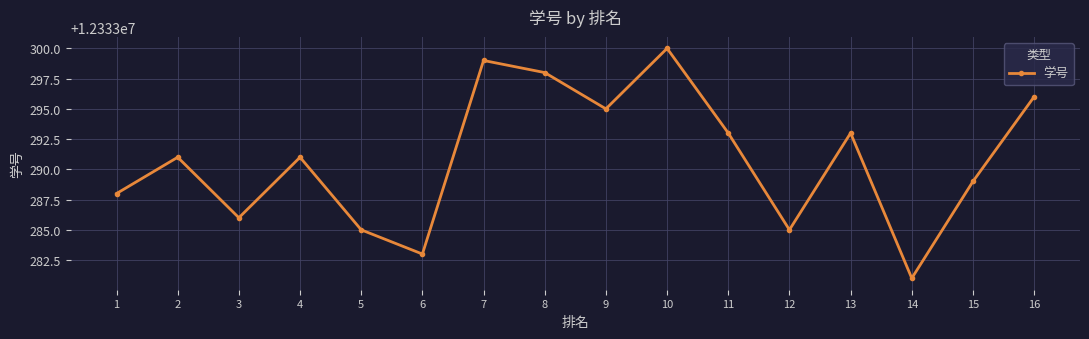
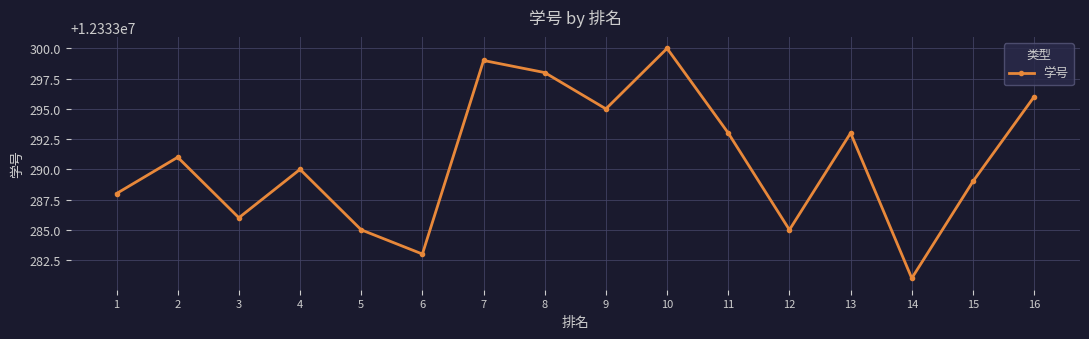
4: 12333291 -> 12333290
